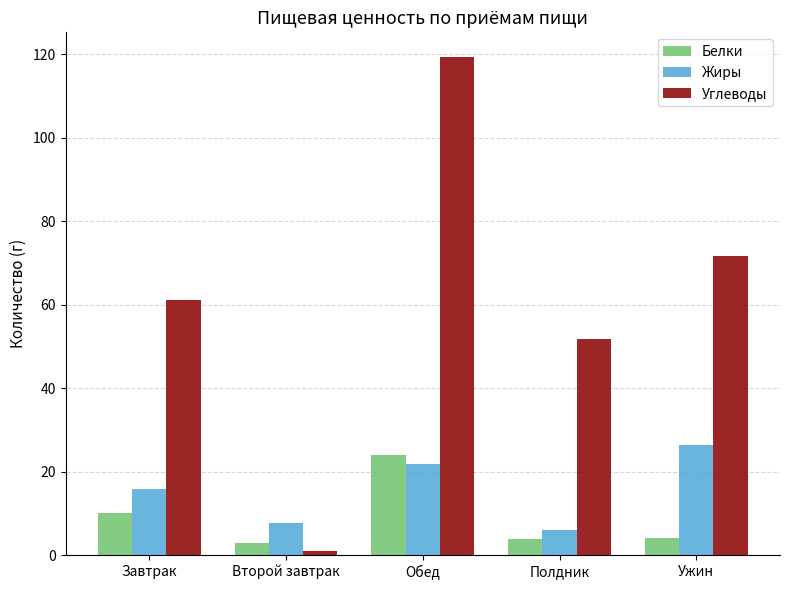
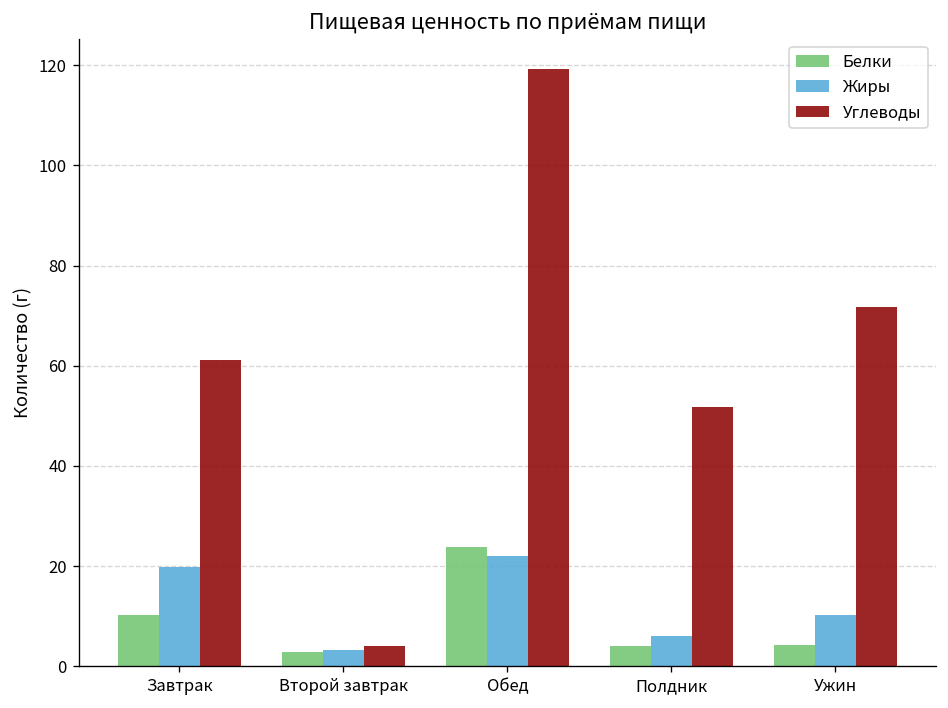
Жиры, Завтрак: 16 -> 20
Жиры, Второй завтрак: 8 -> 3
Углеводы, Второй завтрак: 1 -> 4
Жиры, Ужин: 27 -> 10
